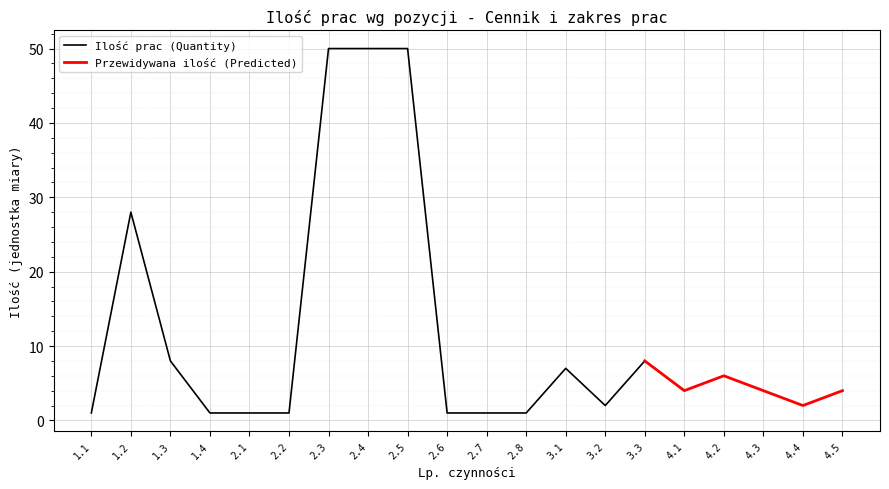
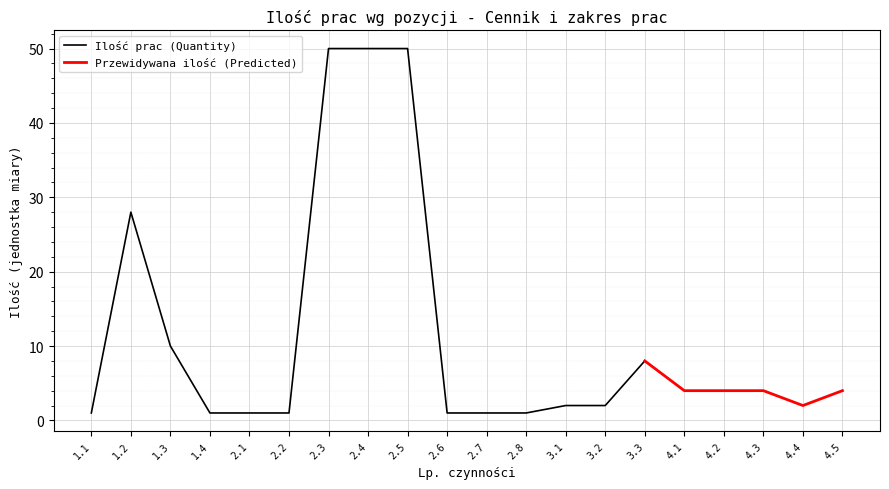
Ilość prac (Quantity), 1.3: 8 -> 10
Ilość prac (Quantity), 3.1: 7 -> 2
Przewidywana ilość (Predicted), 4.2: 6 -> 4
